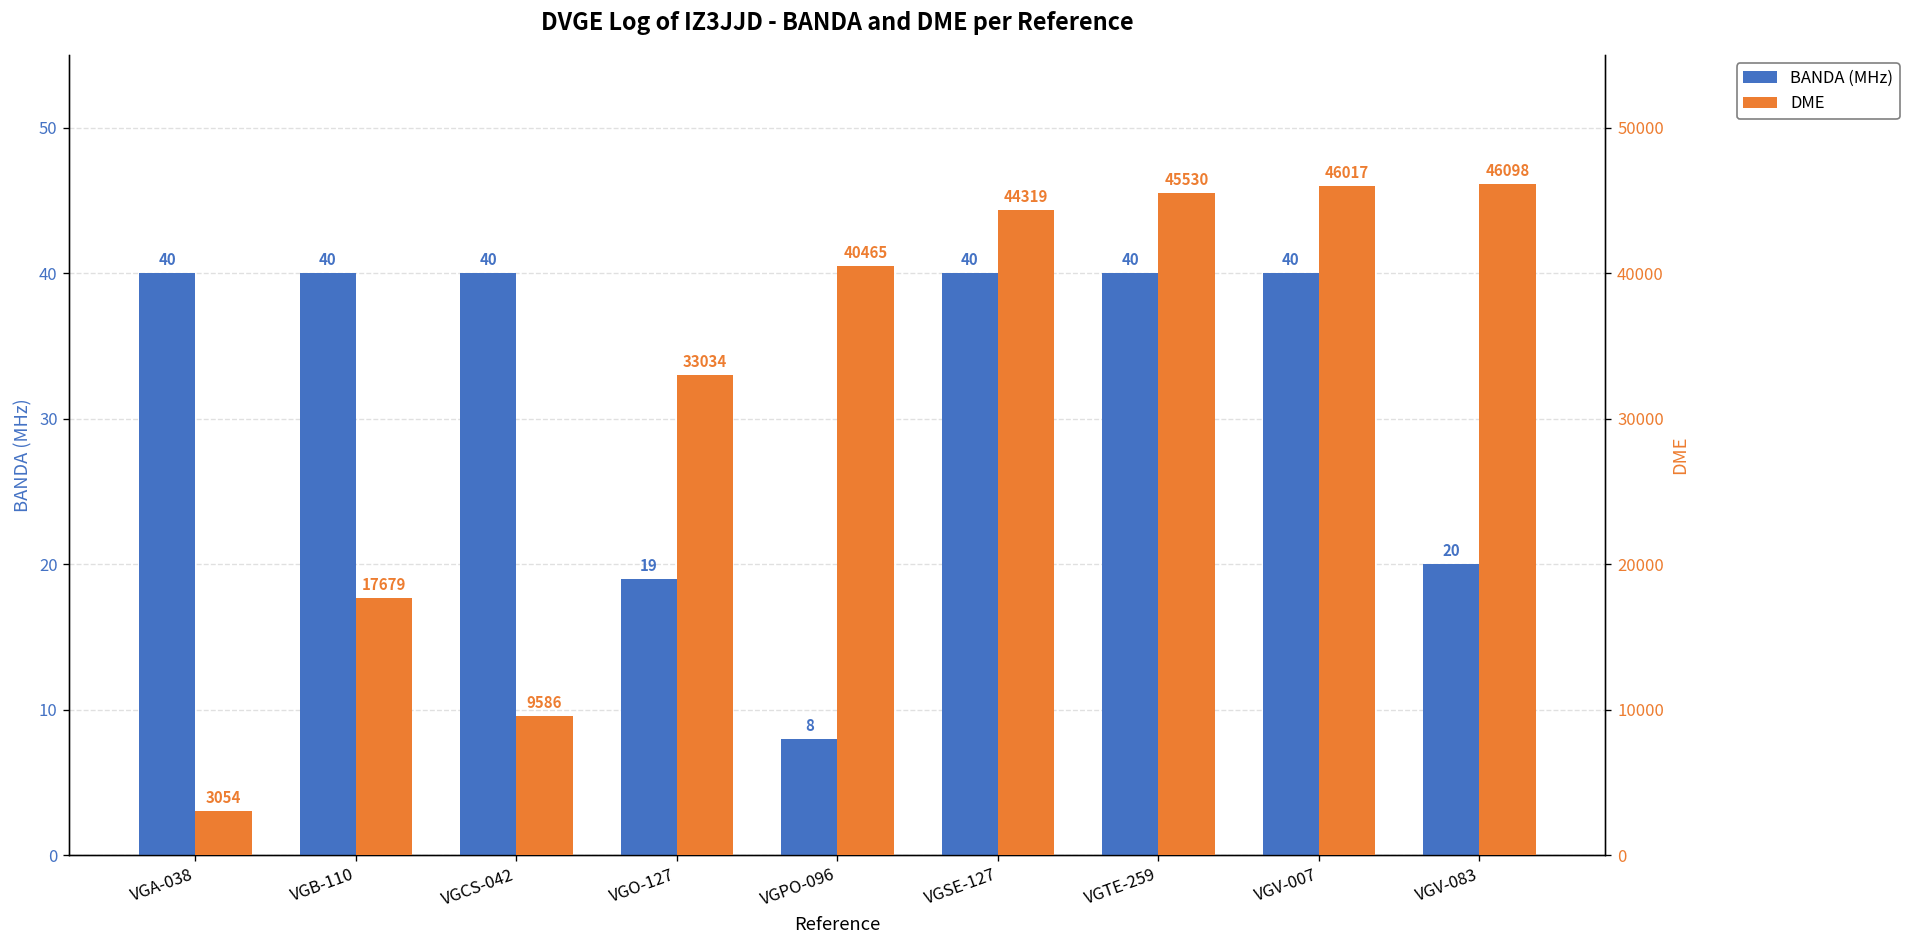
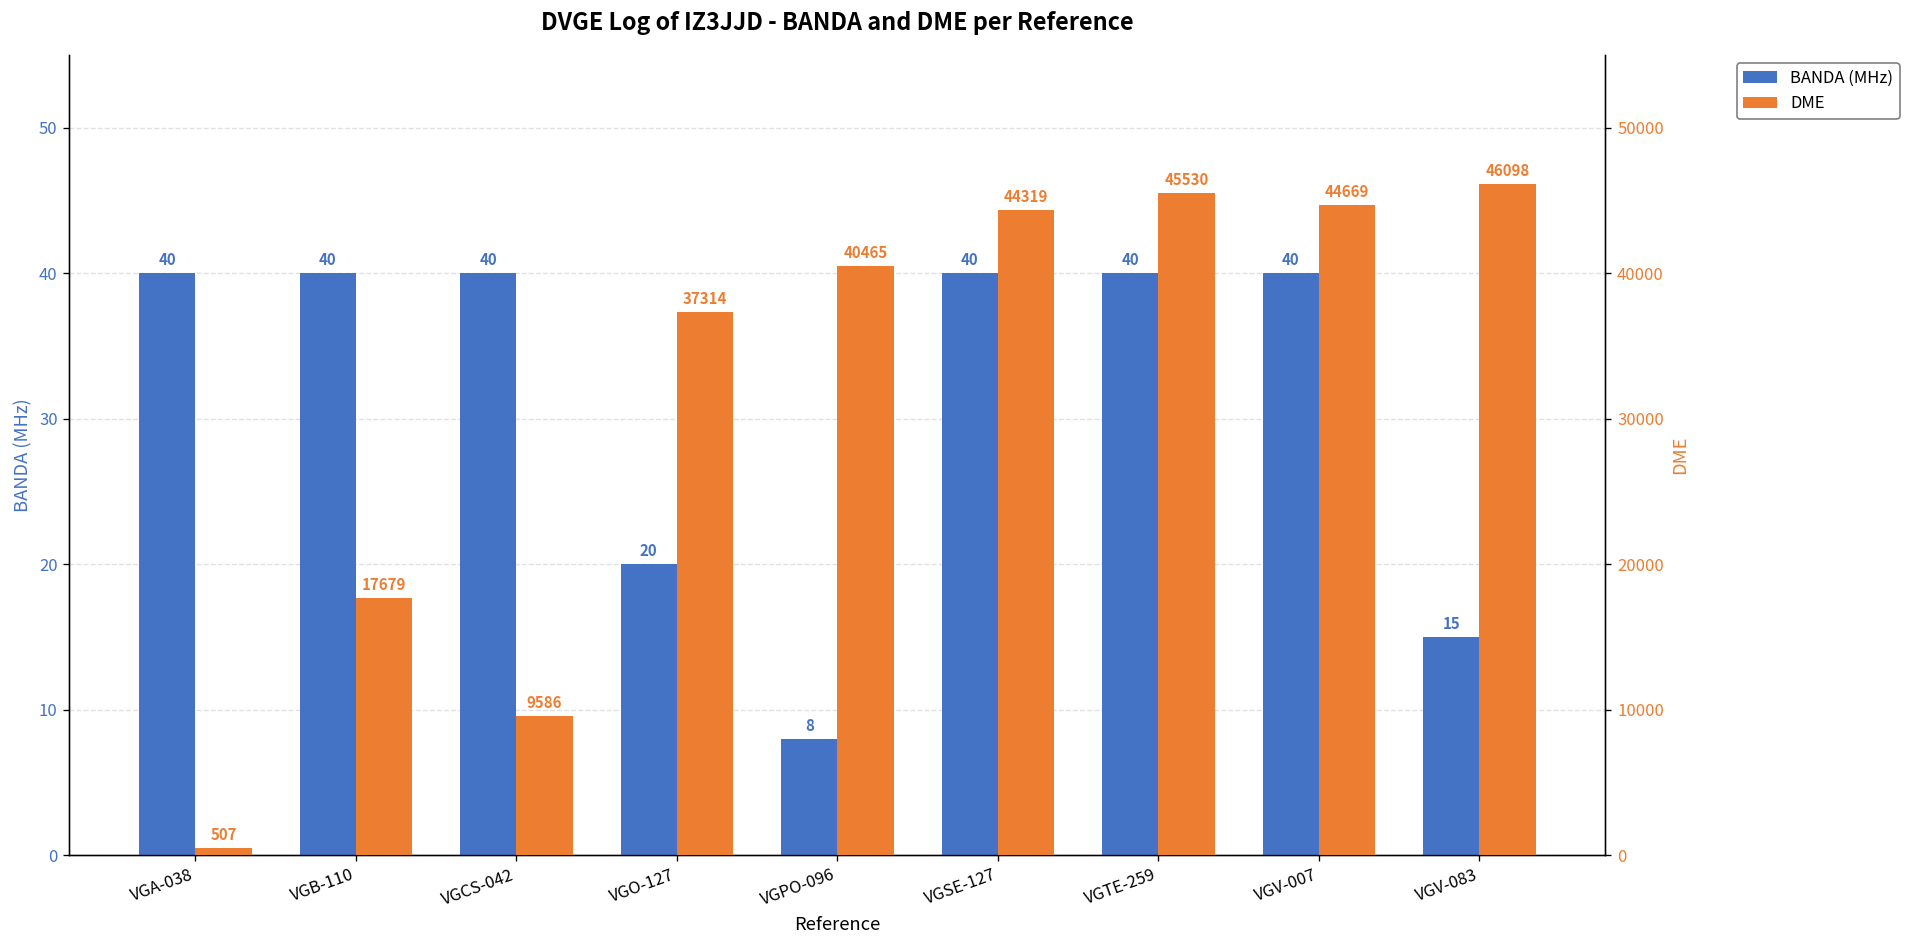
BANDA (MHz), VGO-127: 19 -> 20
BANDA (MHz), VGV-083: 20 -> 15
DME, VGA-038: 3054 -> 507
DME, VGO-127: 33034 -> 37314
DME, VGV-007: 46017 -> 44669
